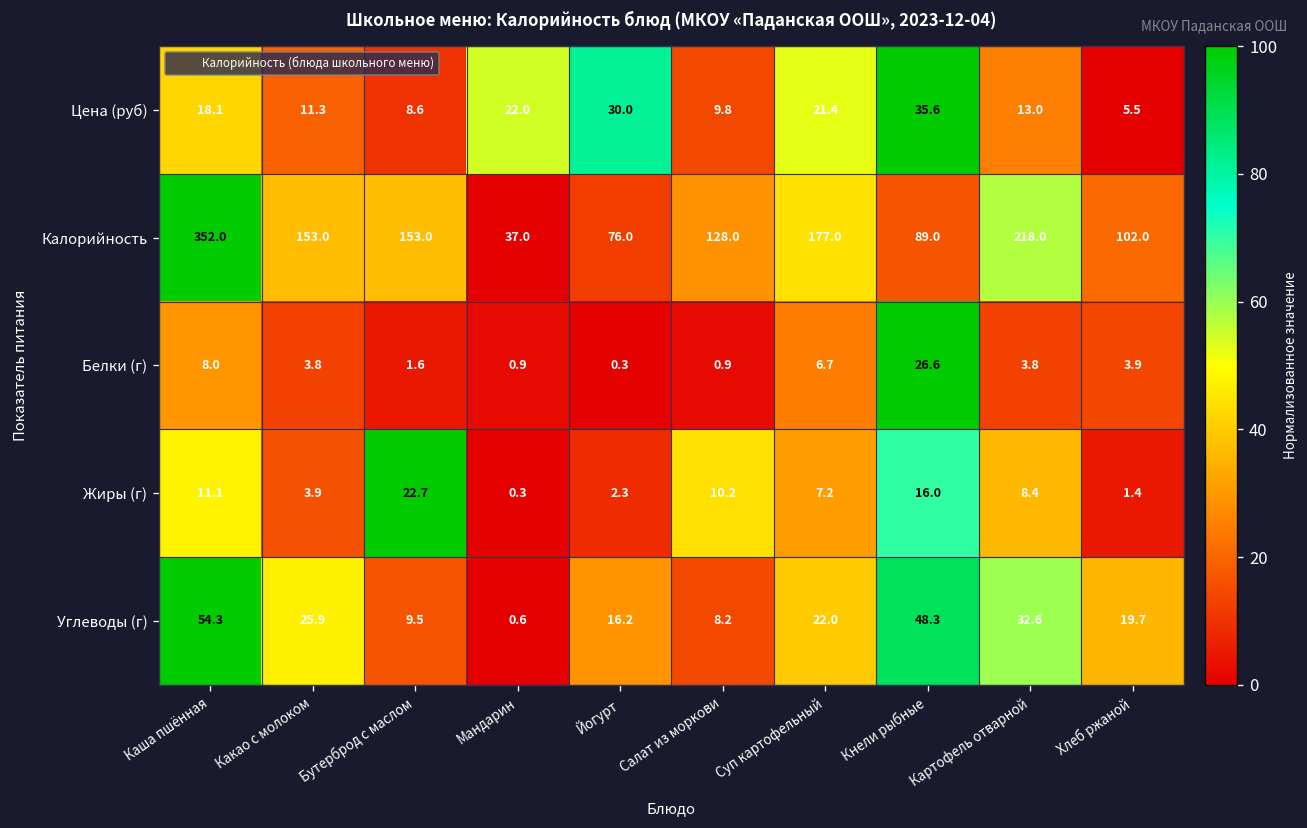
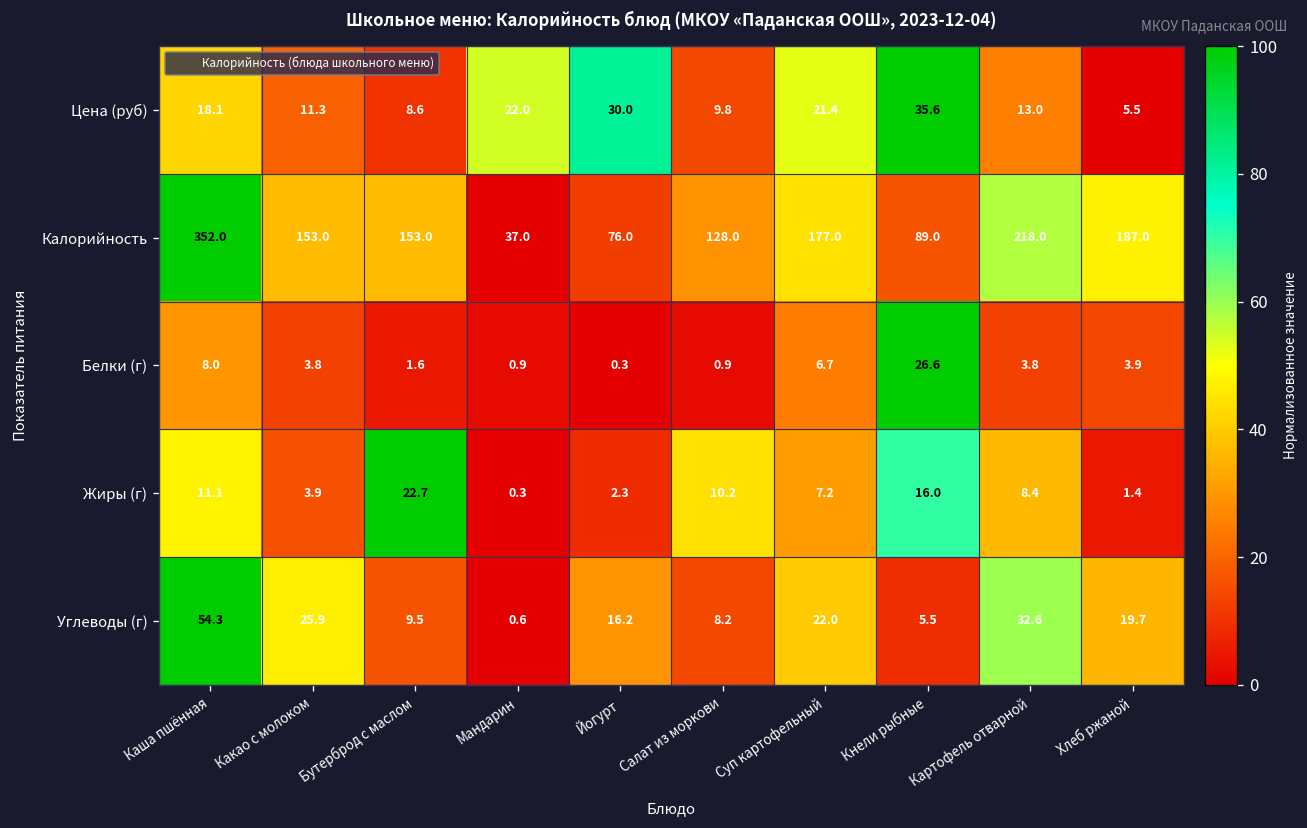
Калорийность, Хлеб ржаной: 102.0 -> 187.0
Углеводы (г), Кнели рыбные: 48.3 -> 5.5
